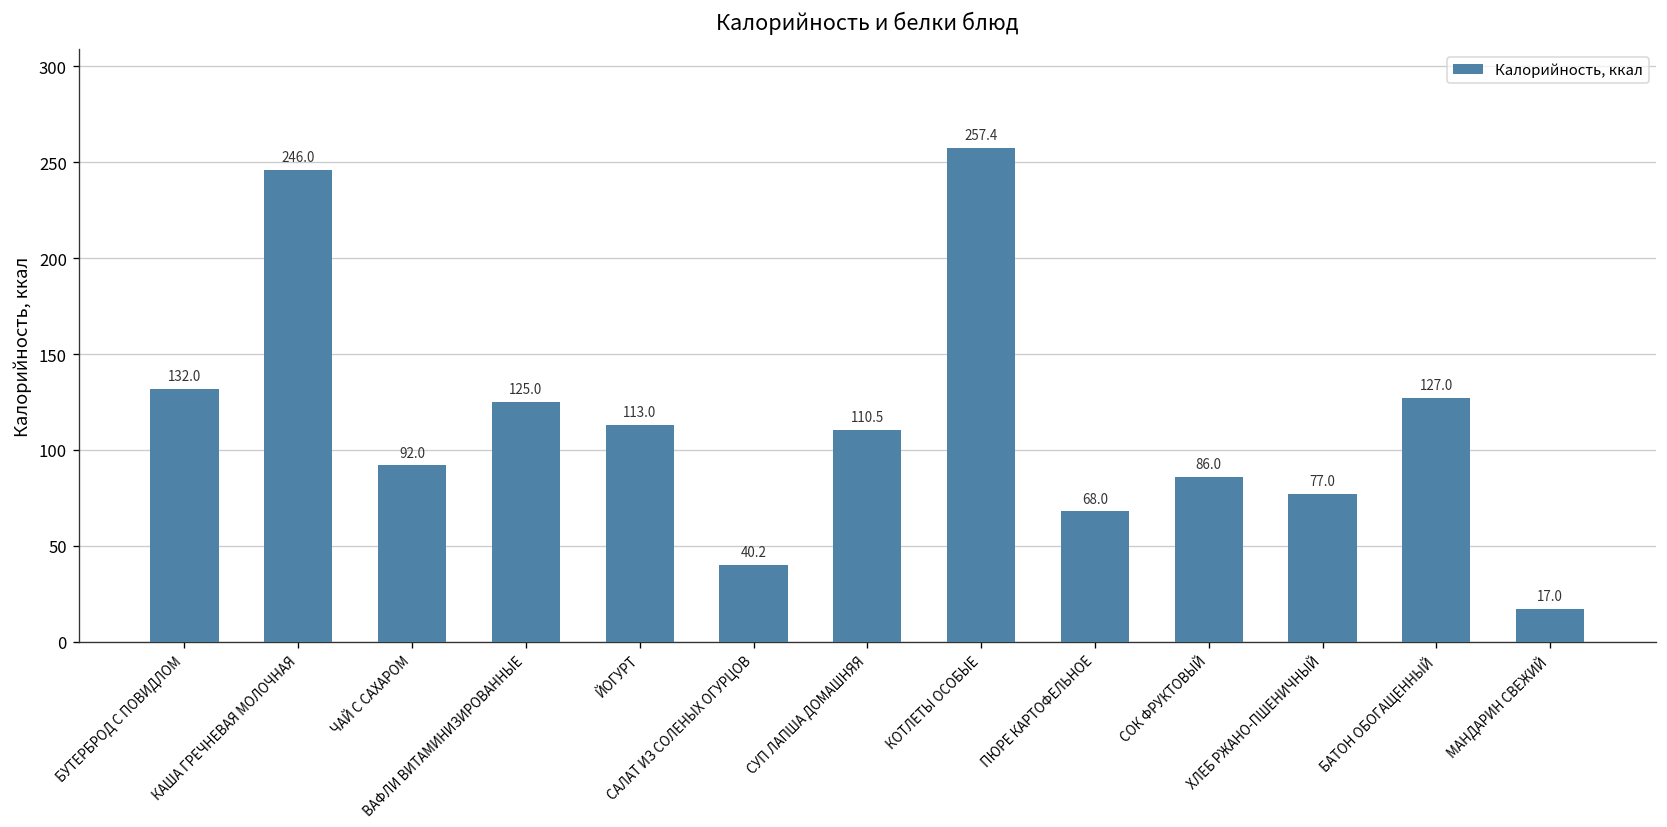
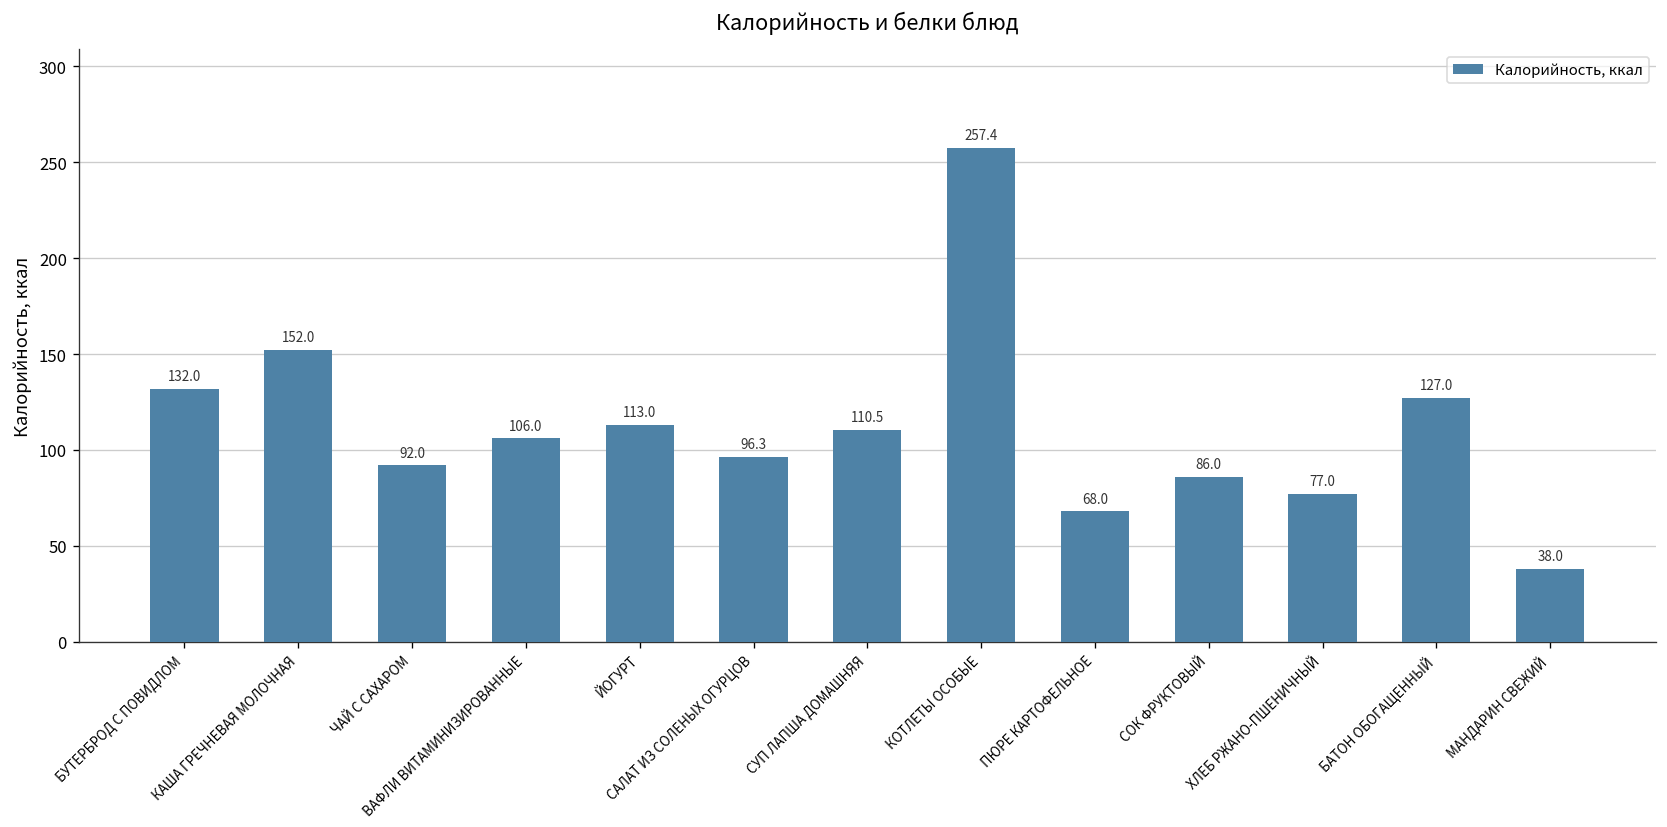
КАША ГРЕЧНЕВАЯ МОЛОЧНАЯ: 246.0 -> 152.0
ВАФЛИ ВИТАМИНИЗИРОВАННЫЕ: 125.0 -> 106.0
САЛАТ ИЗ СОЛЕНЫХ ОГУРЦОВ: 40.2 -> 96.3
МАНДАРИН СВЕЖИЙ: 17.0 -> 38.0
